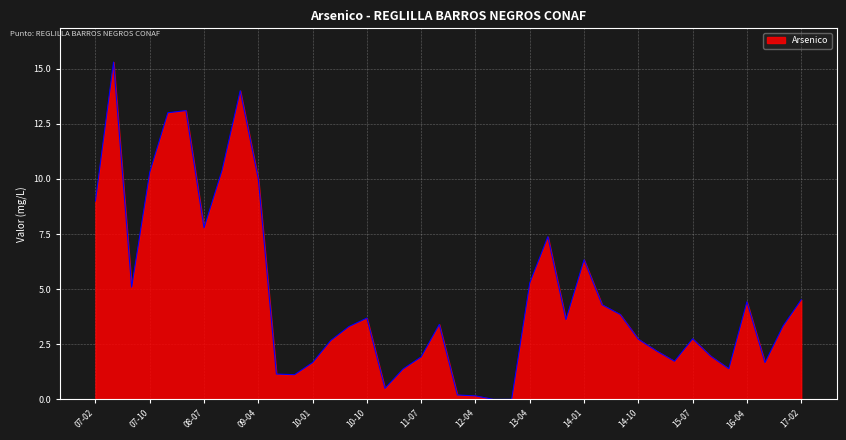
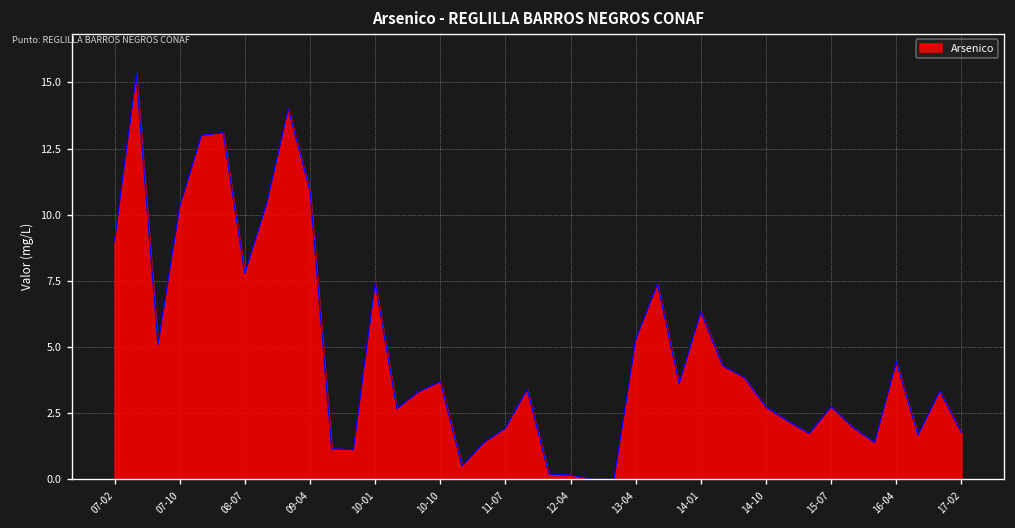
09-04: 10.0 -> 10.9
10-01: 1.7 -> 7.4
17-02: 4.5 -> 1.8
